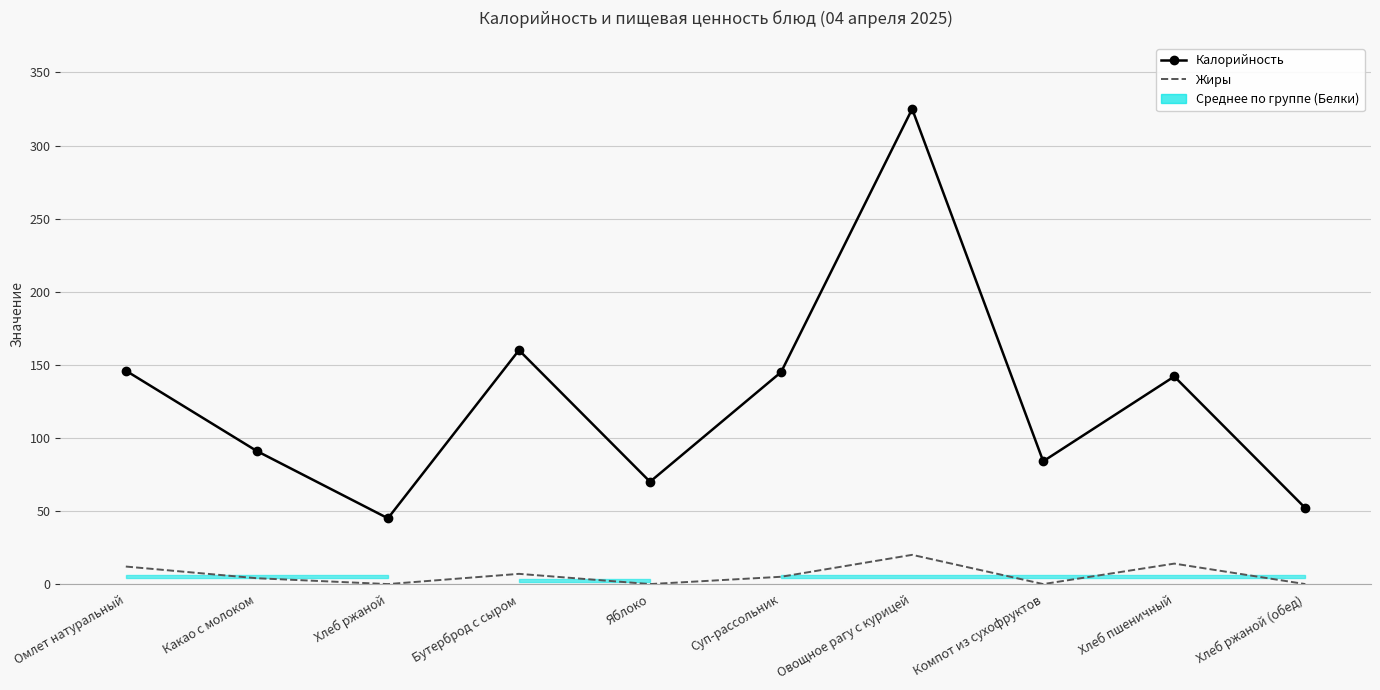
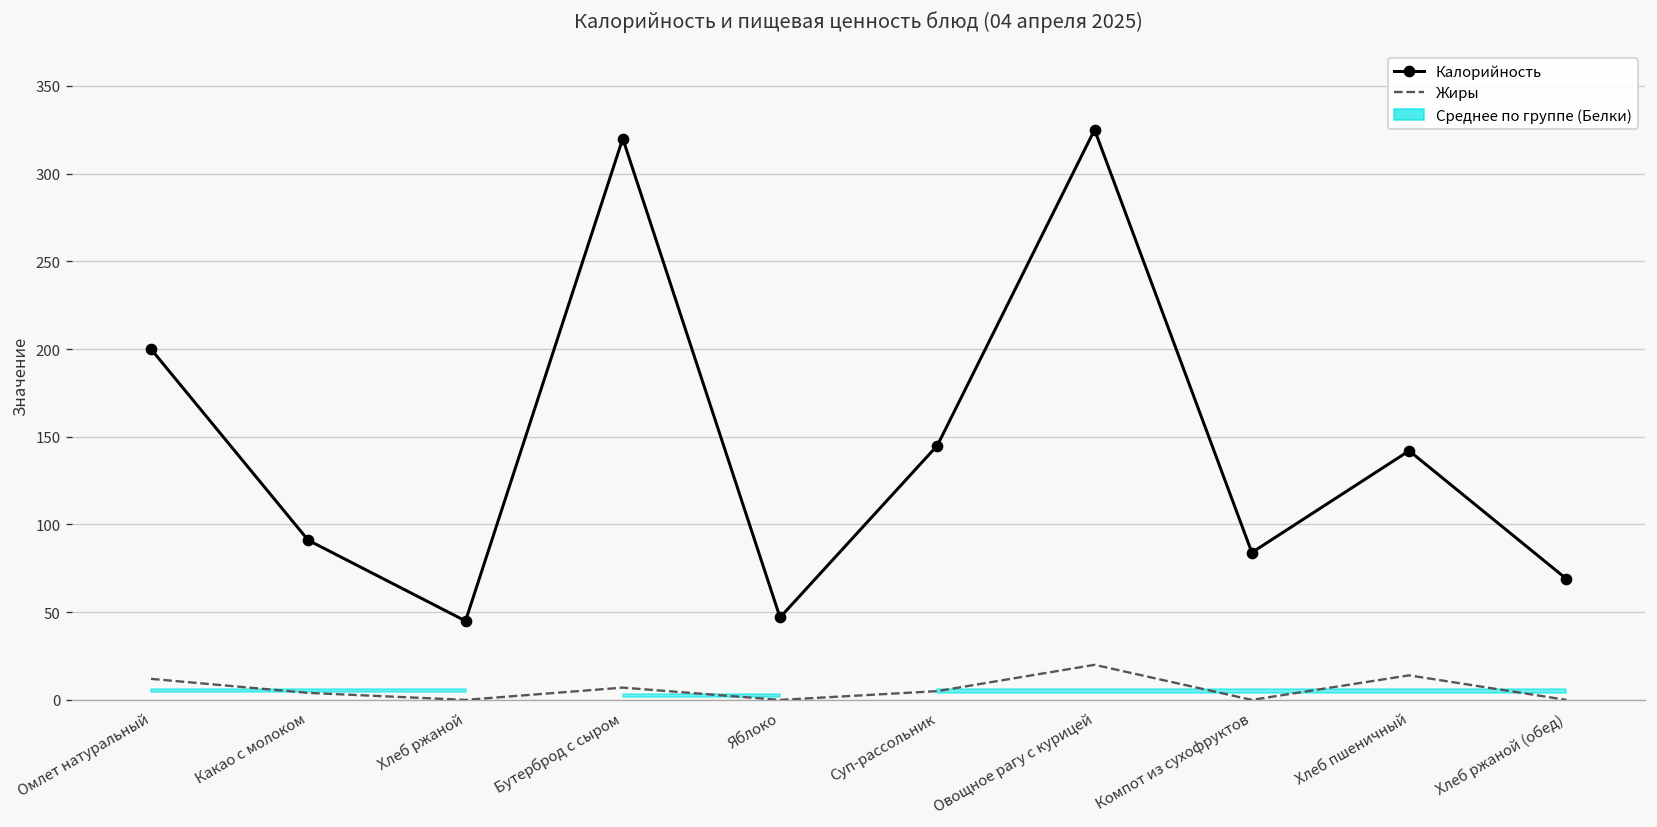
Калорийность, Омлет натуральный: 146 -> 200
Калорийность, Бутерброд с сыром: 160 -> 320
Калорийность, Яблоко: 70 -> 47
Калорийность, Хлеб ржаной (обед): 52 -> 69
